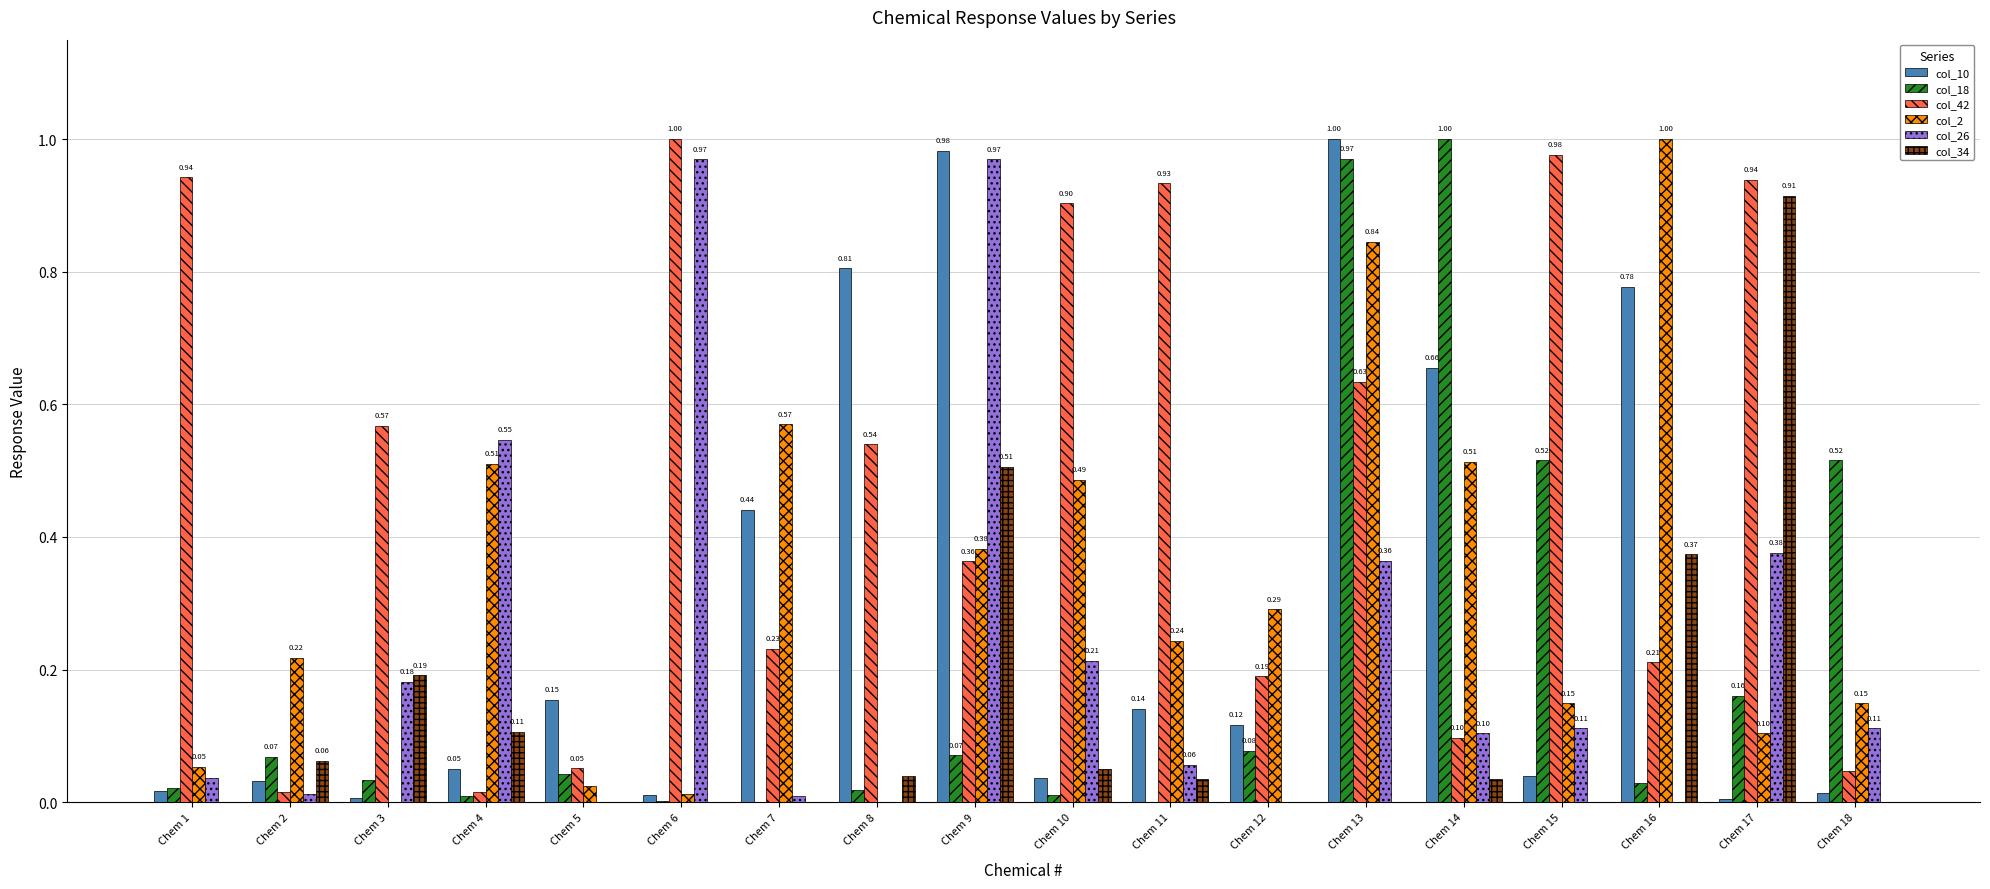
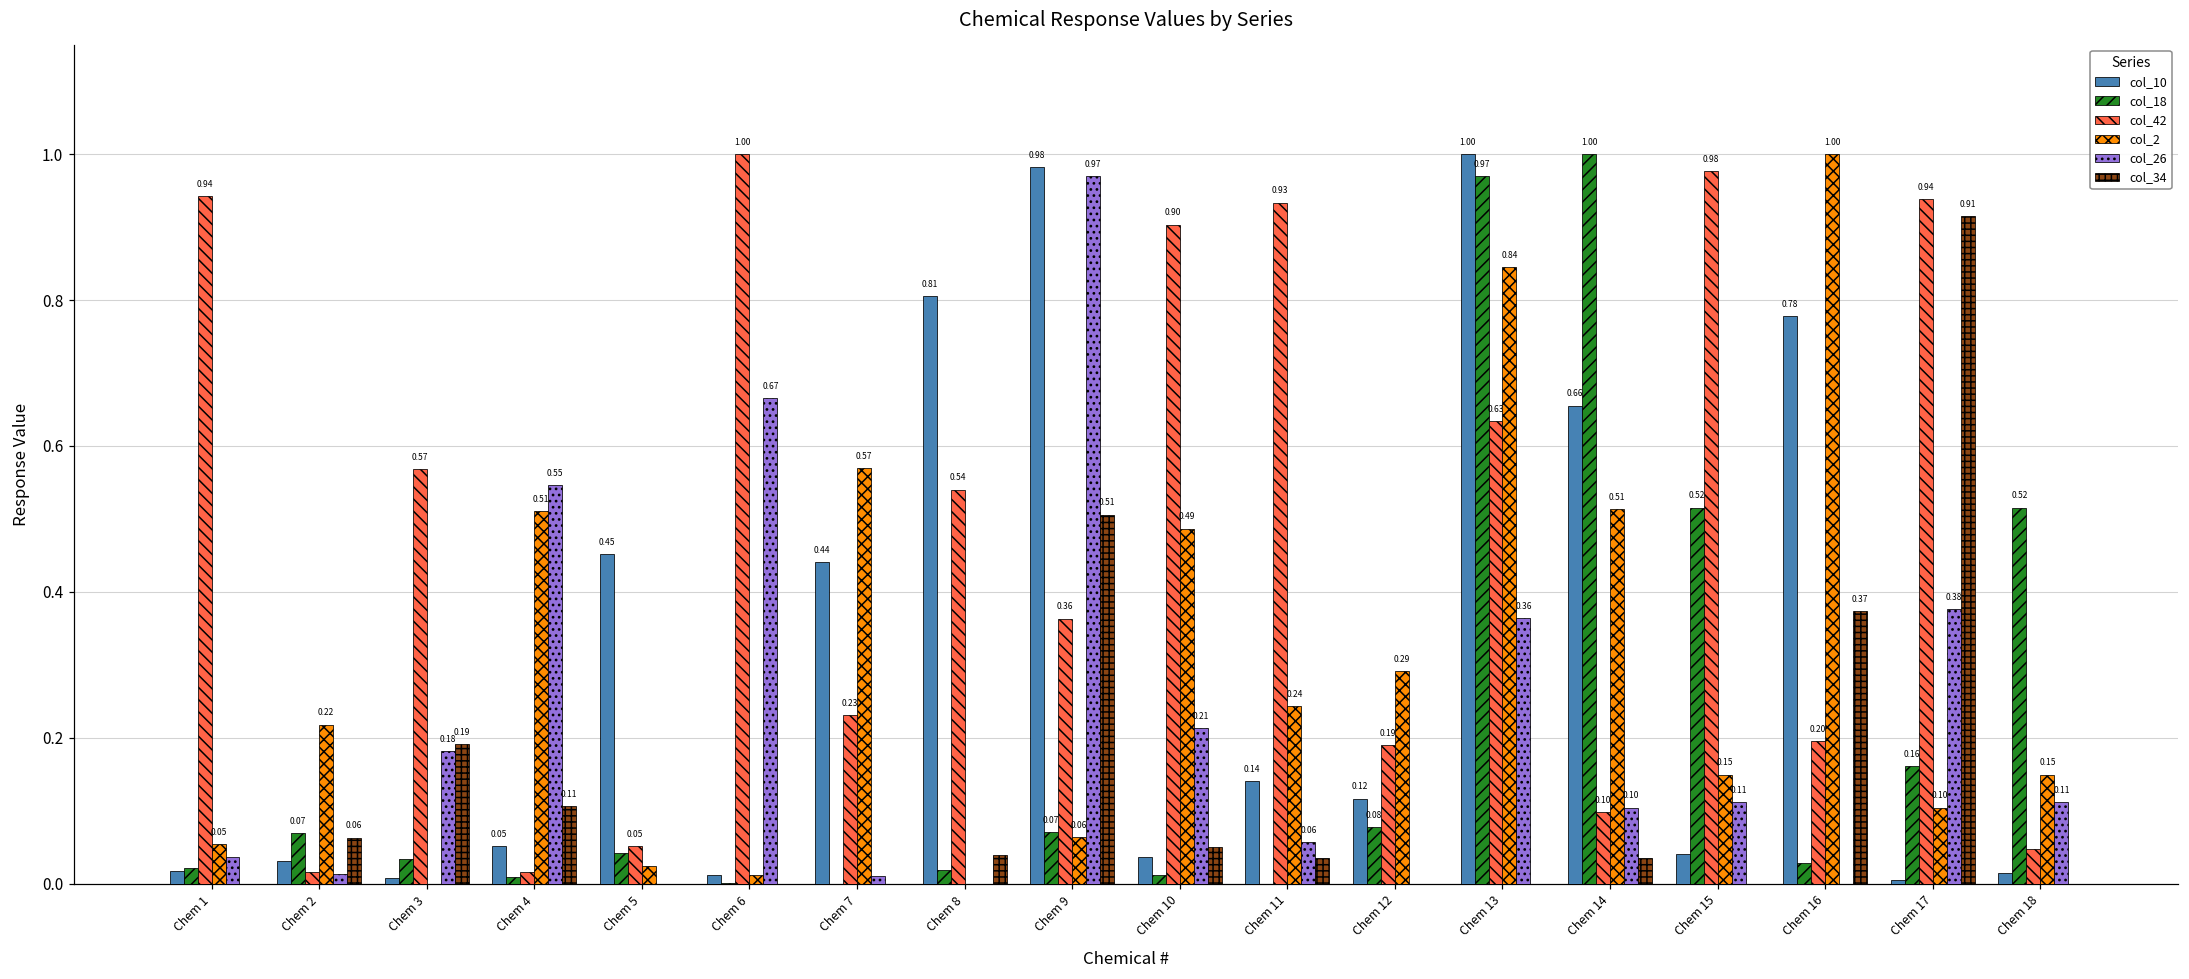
col_10, Chem 5: 0.15 -> 0.45
col_26, Chem 6: 0.97 -> 0.67
col_2, Chem 9: 0.38 -> 0.06
col_42, Chem 16: 0.21 -> 0.20
